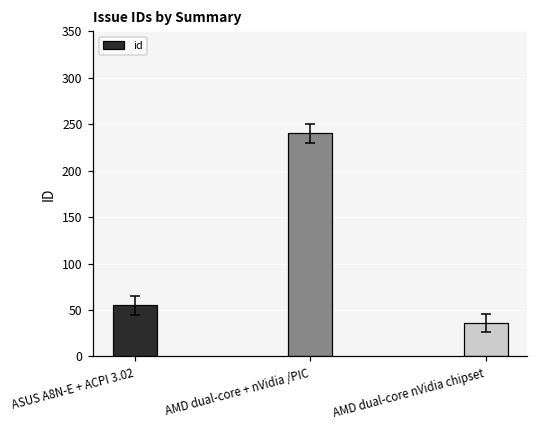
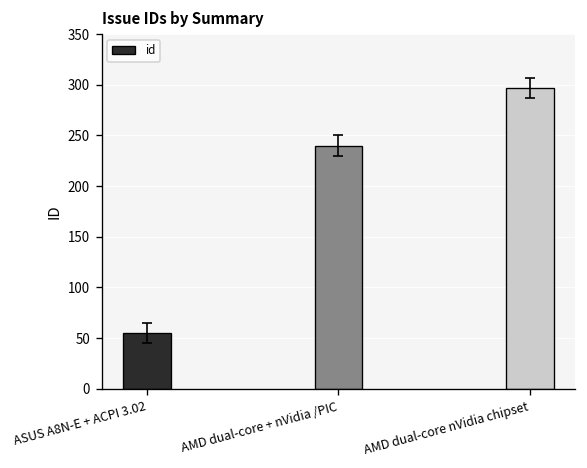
id, AMD dual-core nVidia chipset: 40 -> 300
